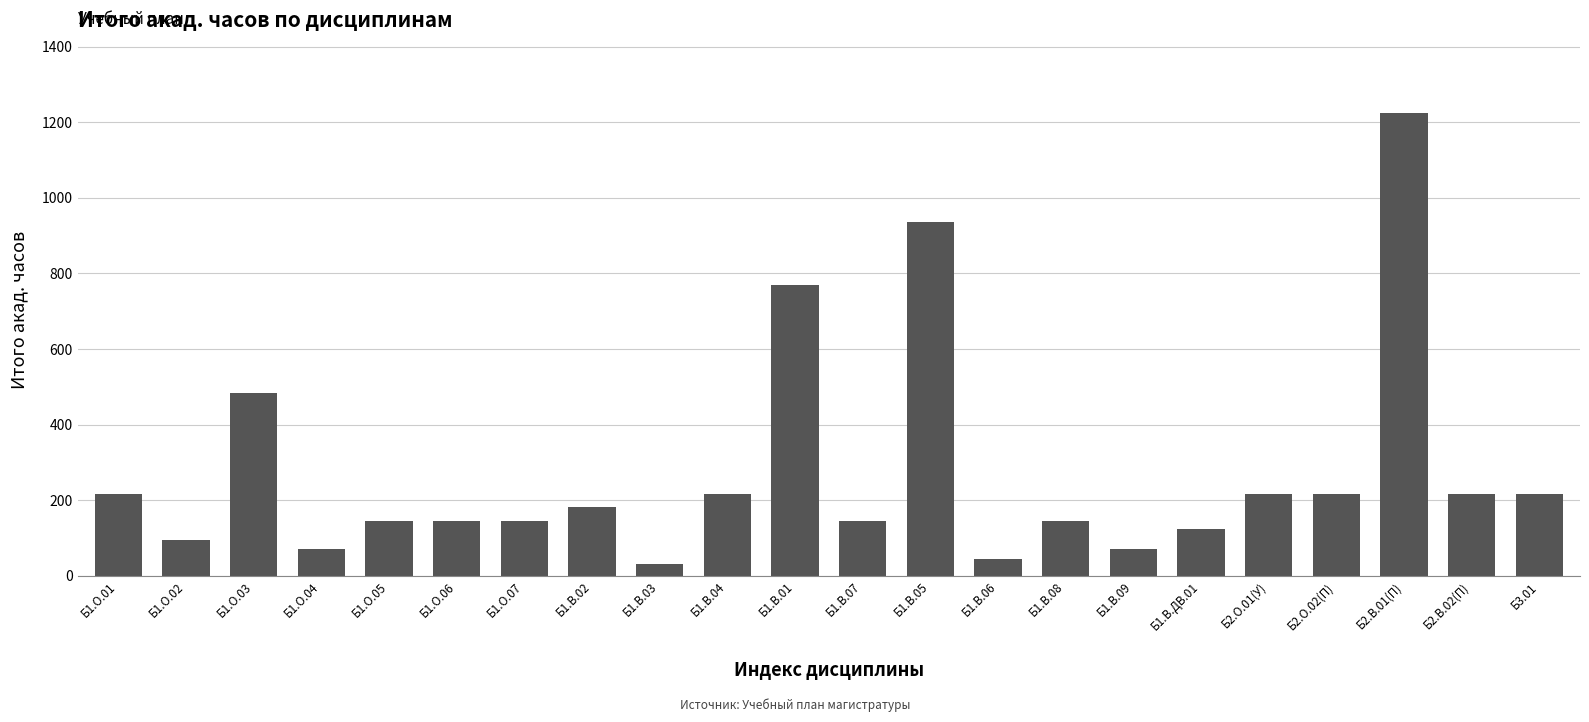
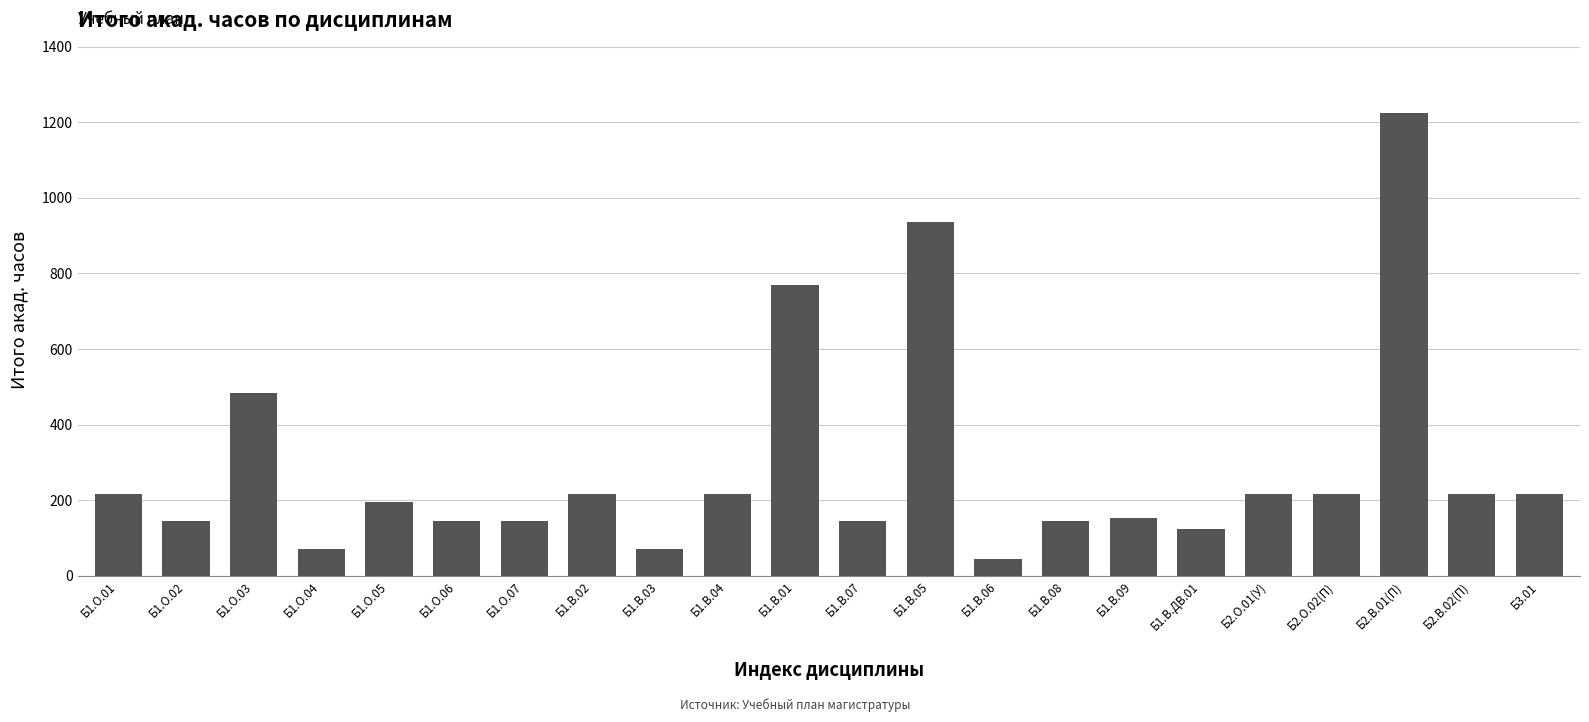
Б1.О.02: 90 -> 140
Б1.О.05: 140 -> 200
Б1.В.02: 180 -> 220
Б1.В.03: 30 -> 70
Б1.В.09: 70 -> 150
